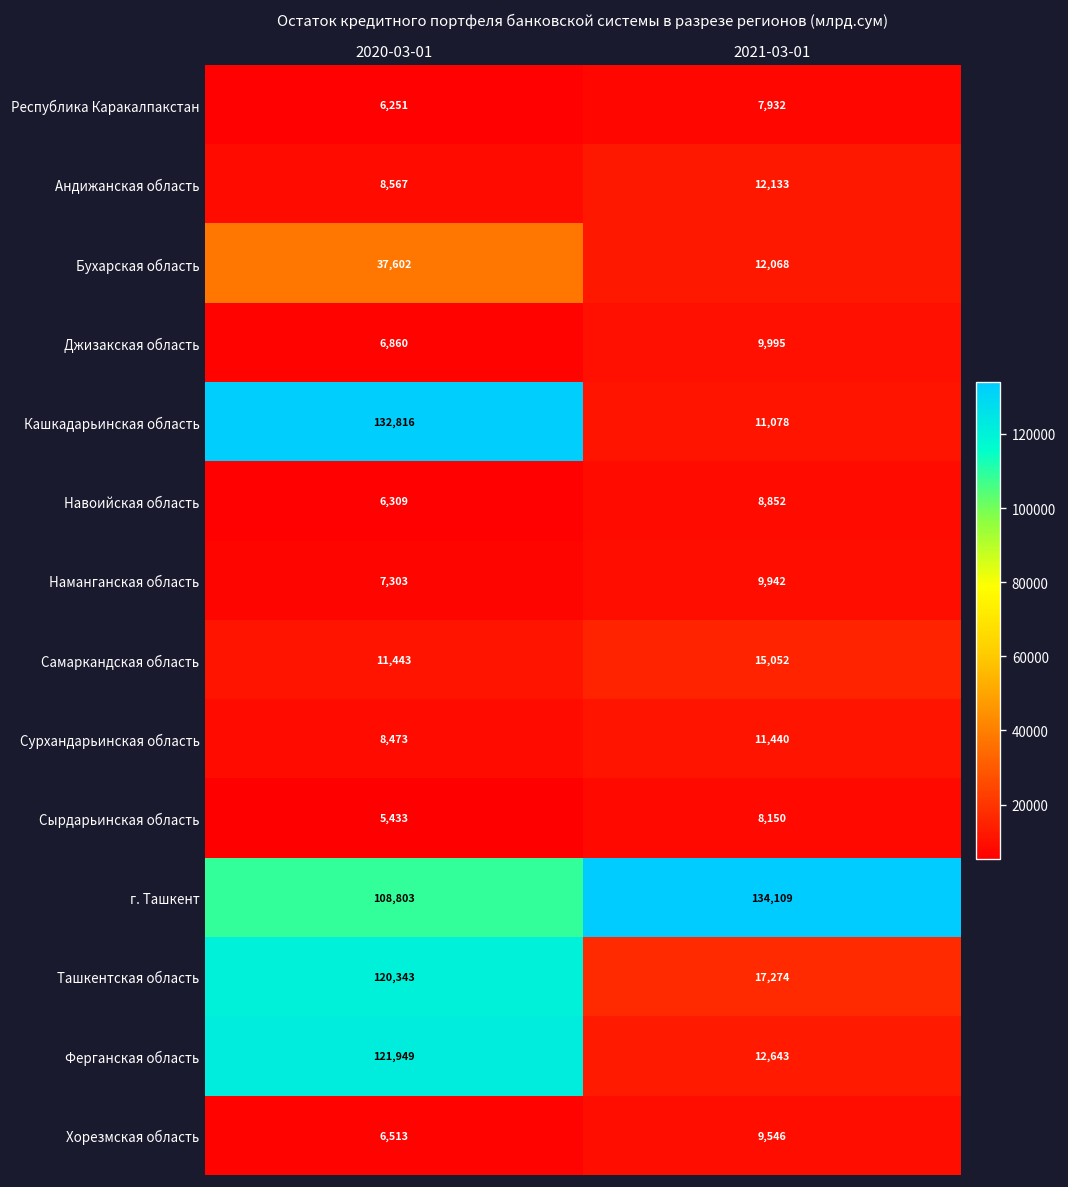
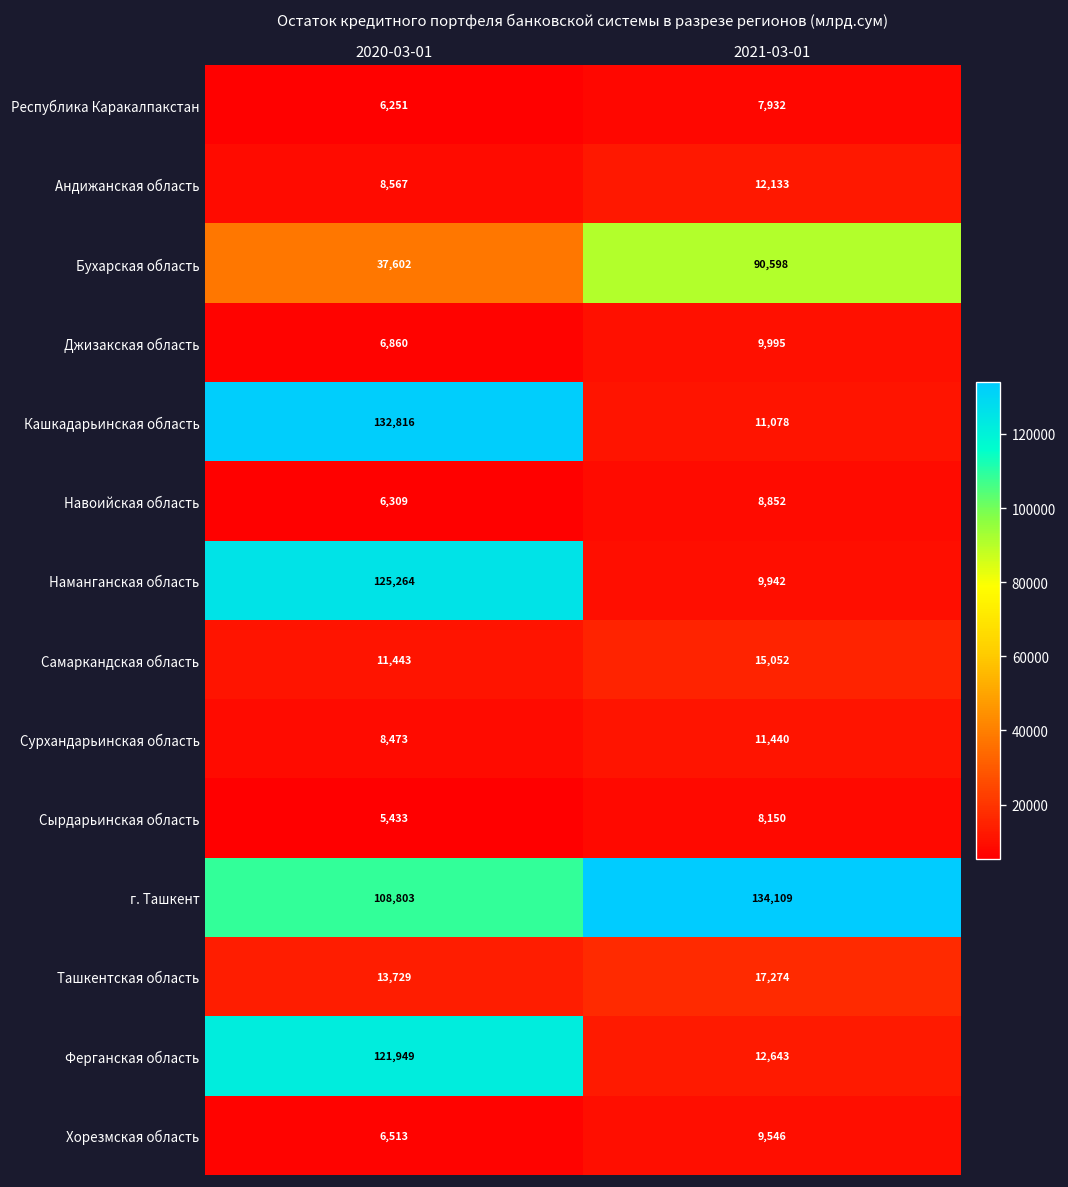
Бухарская область, 2021-03-01: 12,068 -> 90,598
Наманганская область, 2020-03-01: 7,303 -> 125,264
Ташкентская область, 2020-03-01: 120,343 -> 13,729
